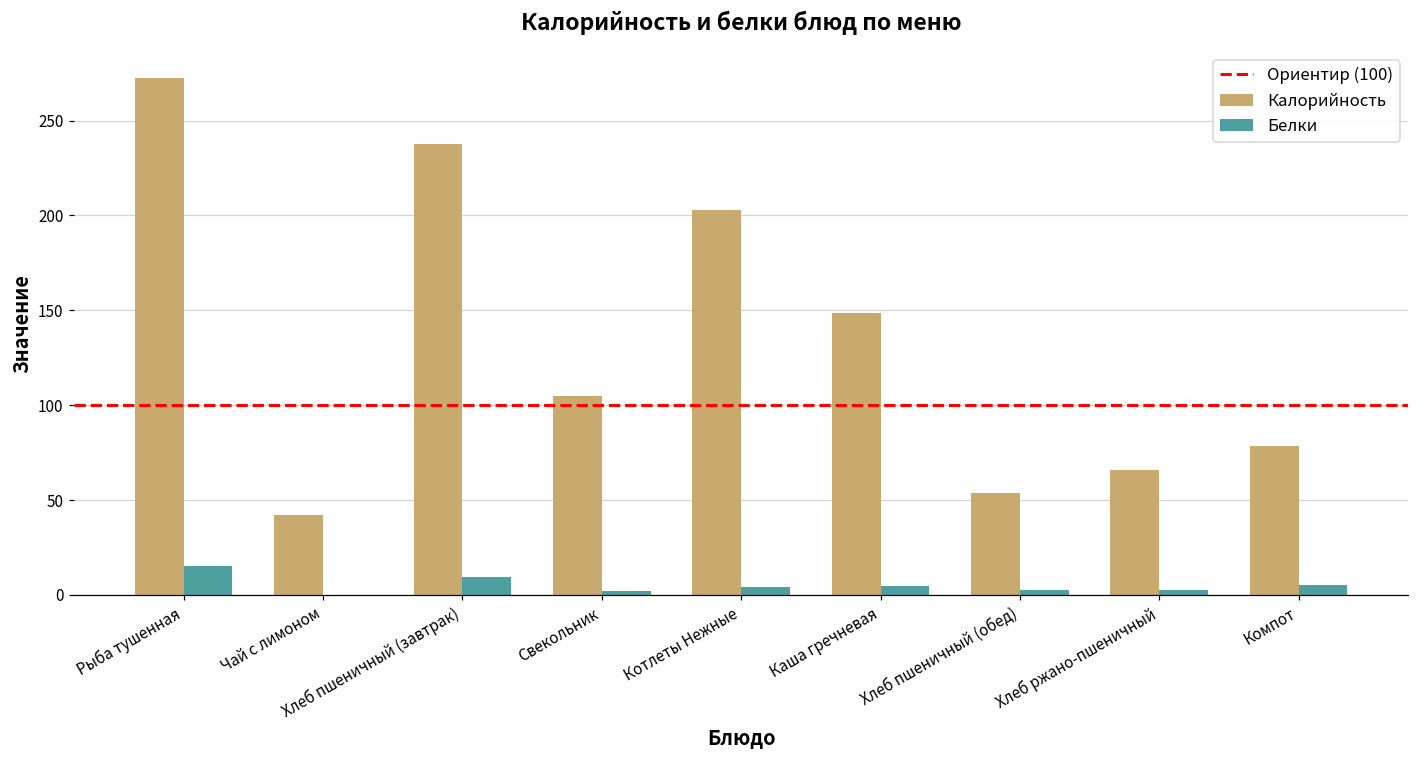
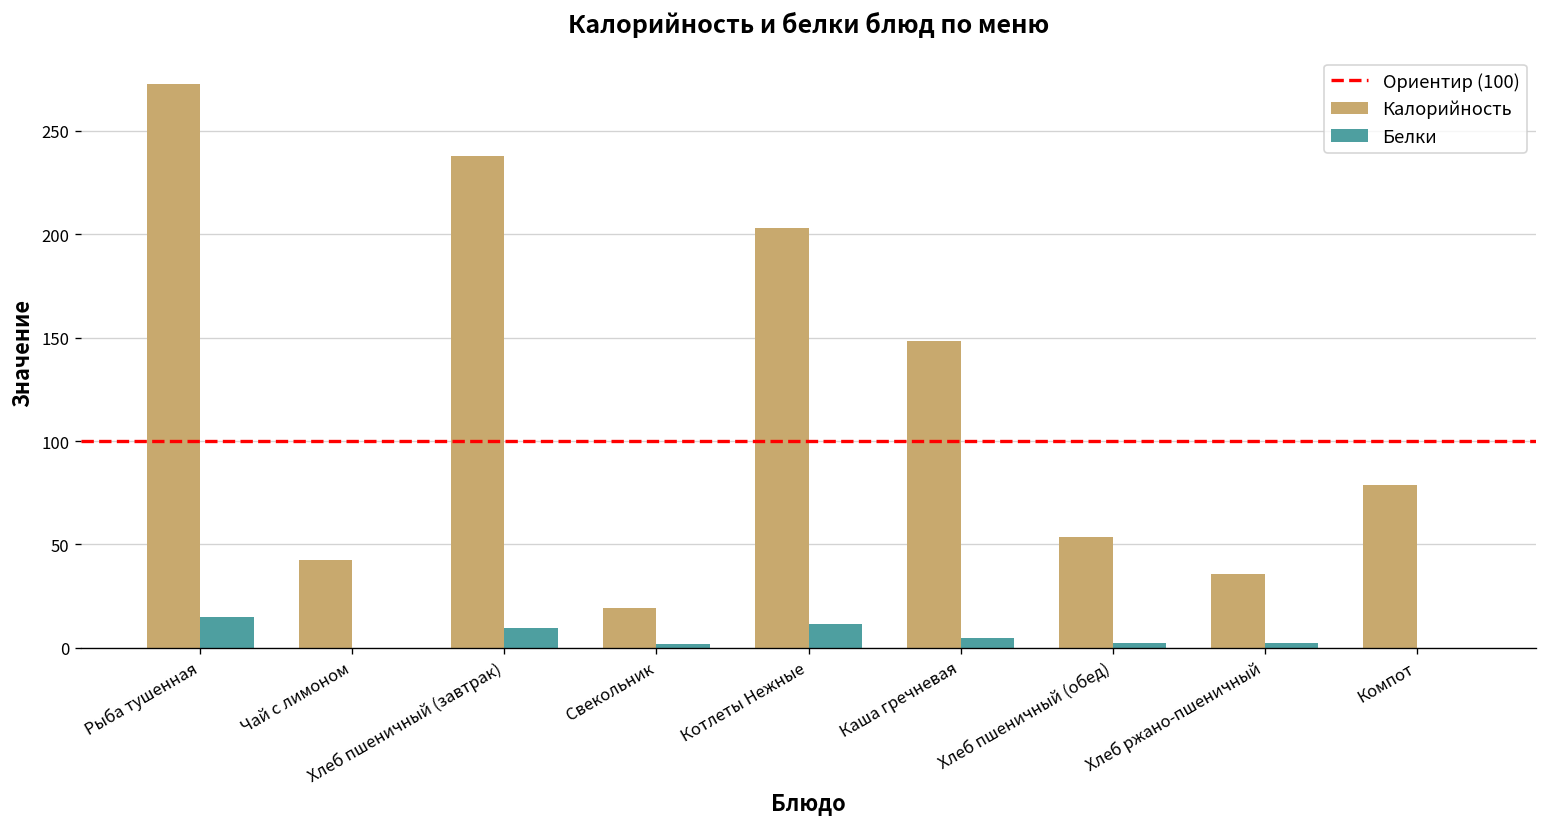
Калорийность, Свекольник: 105 -> 19
Белки, Котлеты Нежные: 4 -> 11
Калорийность, Хлеб ржано-пшеничный: 66 -> 36
Белки, Компот: 5 -> 0
